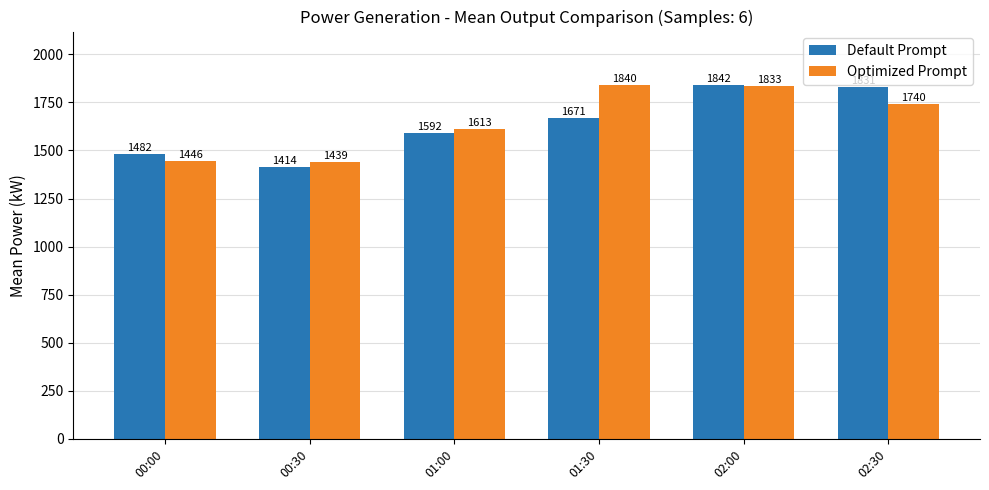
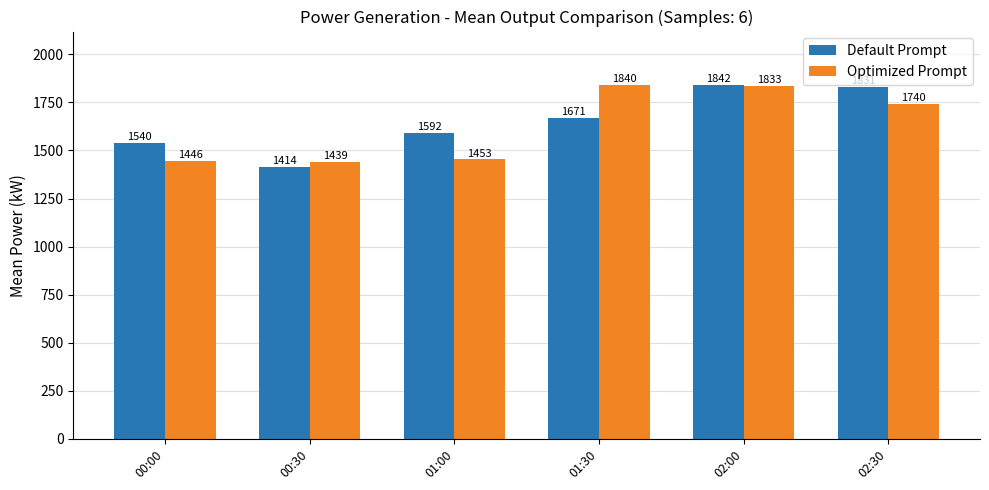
Default Prompt, 00:00: 1482 -> 1540
Optimized Prompt, 01:00: 1613 -> 1453
